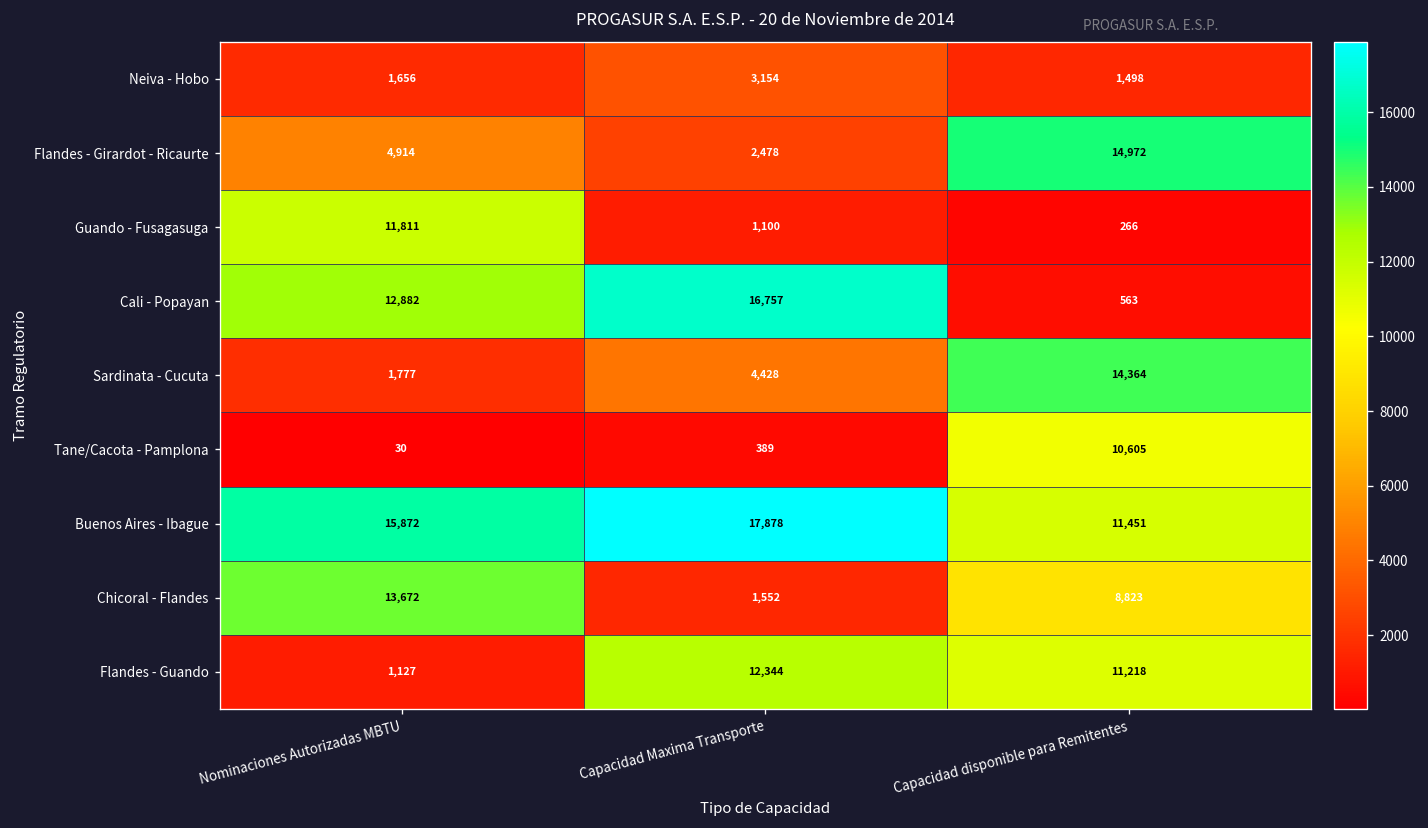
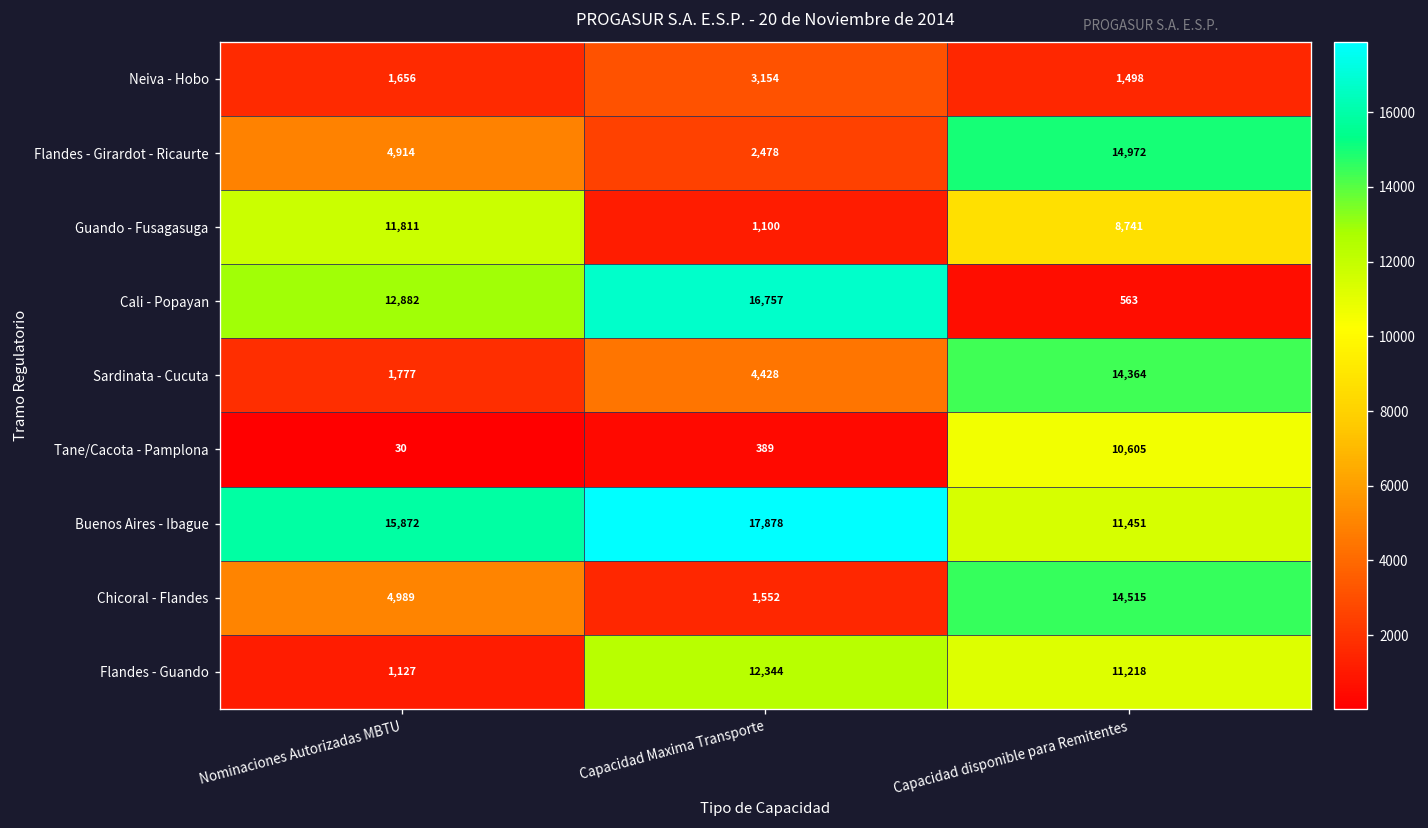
Guando - Fusagasuga, Capacidad disponible para Remitentes: 266 -> 8,741
Chicoral - Flandes, Nominaciones Autorizadas MBTU: 13,672 -> 4,989
Chicoral - Flandes, Capacidad disponible para Remitentes: 8,823 -> 14,515
